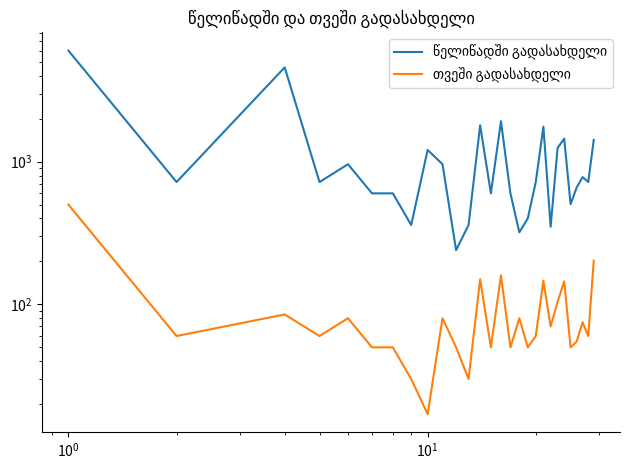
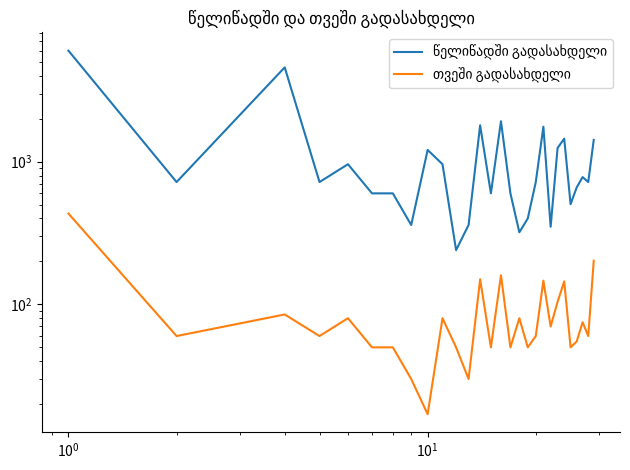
თვეში გადასახდელი, 10^0: 500 -> 430
